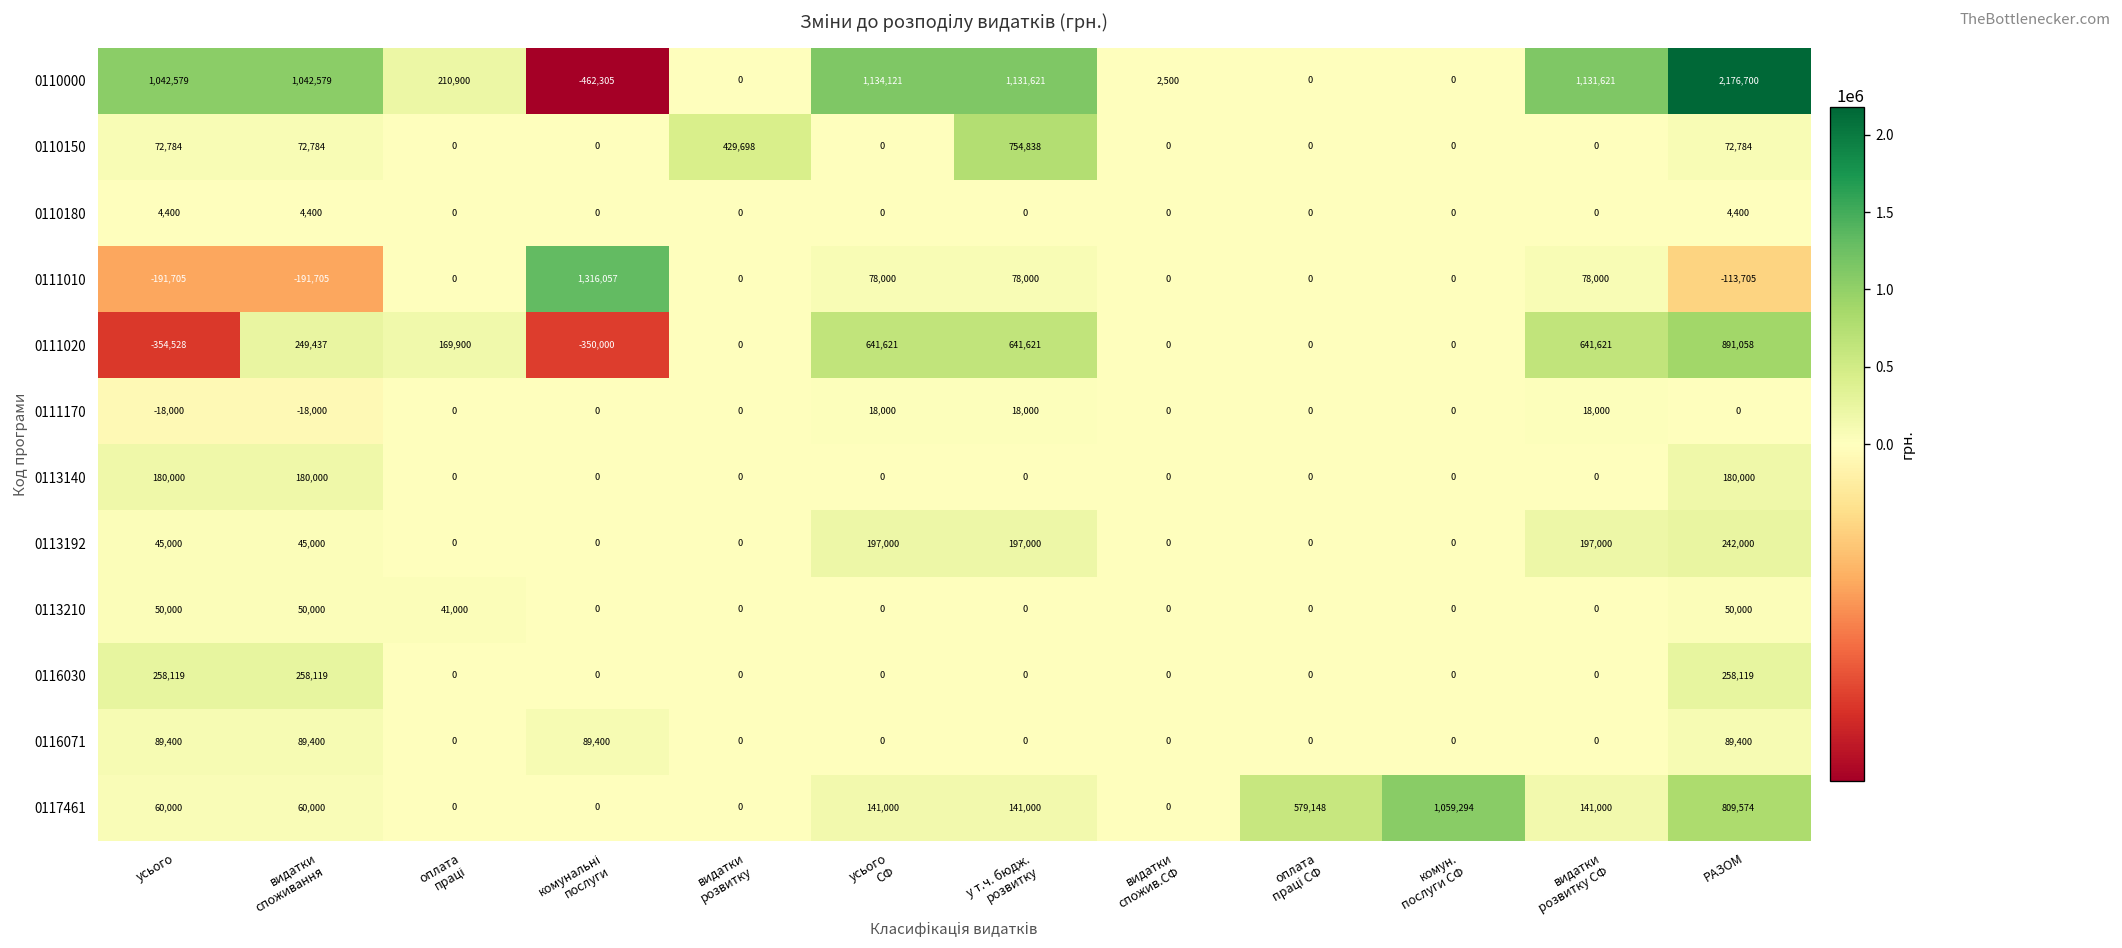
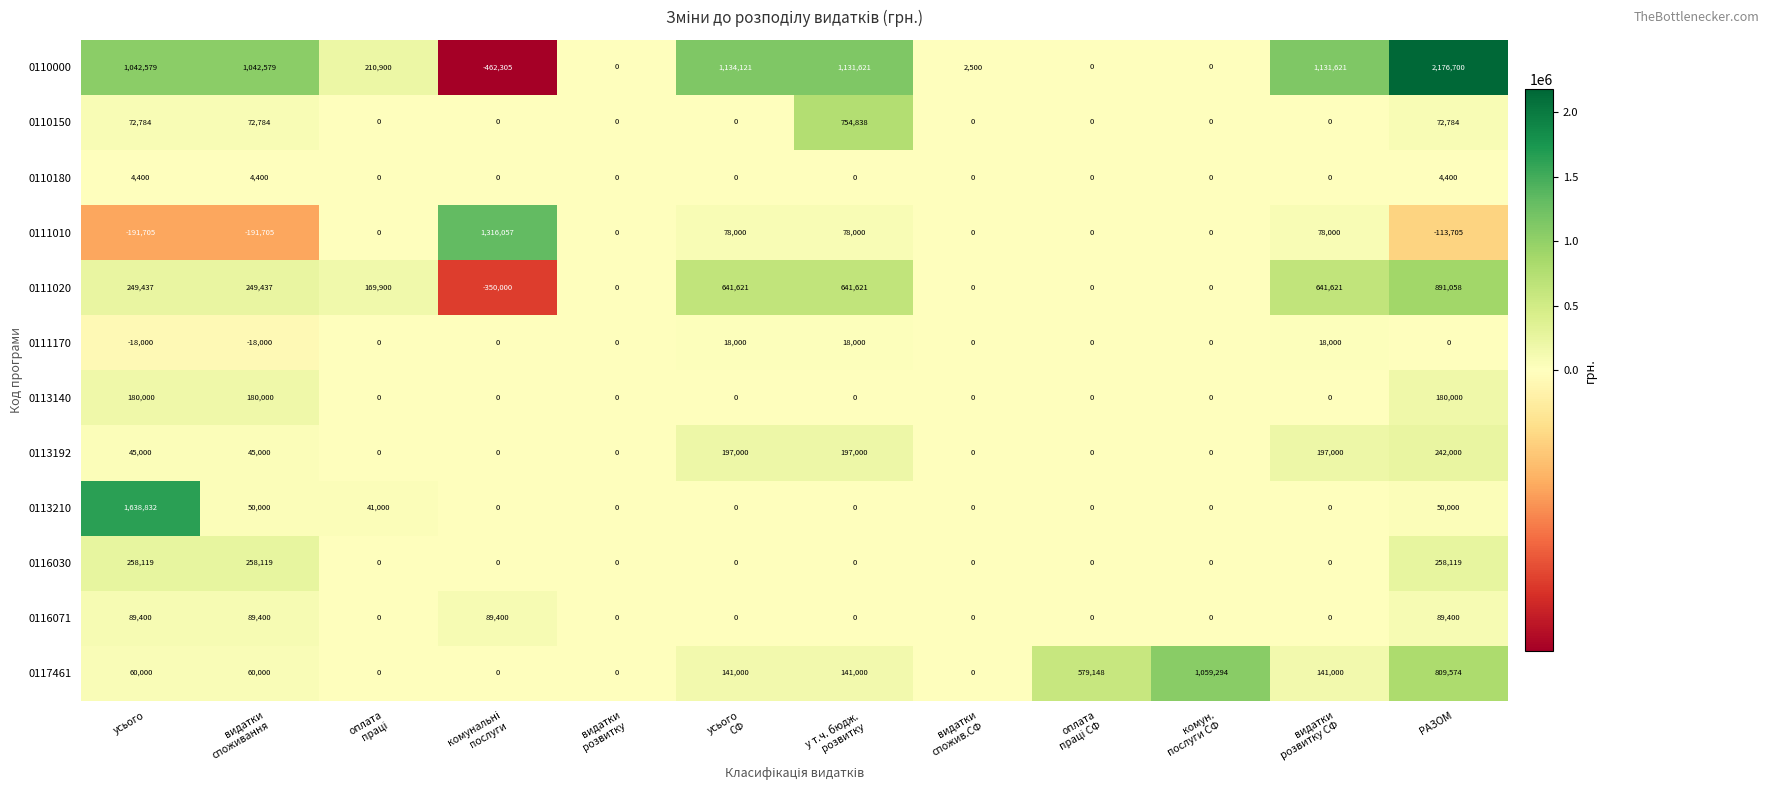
0110150, видатки розвитку: 429,698 -> 0
0111020, усього: -354,528 -> 249,437
0113210, усього: 50,000 -> 1,638,832
